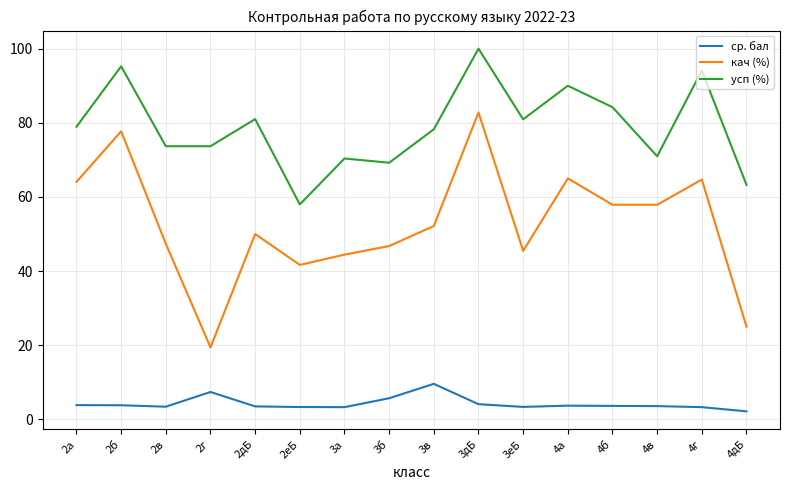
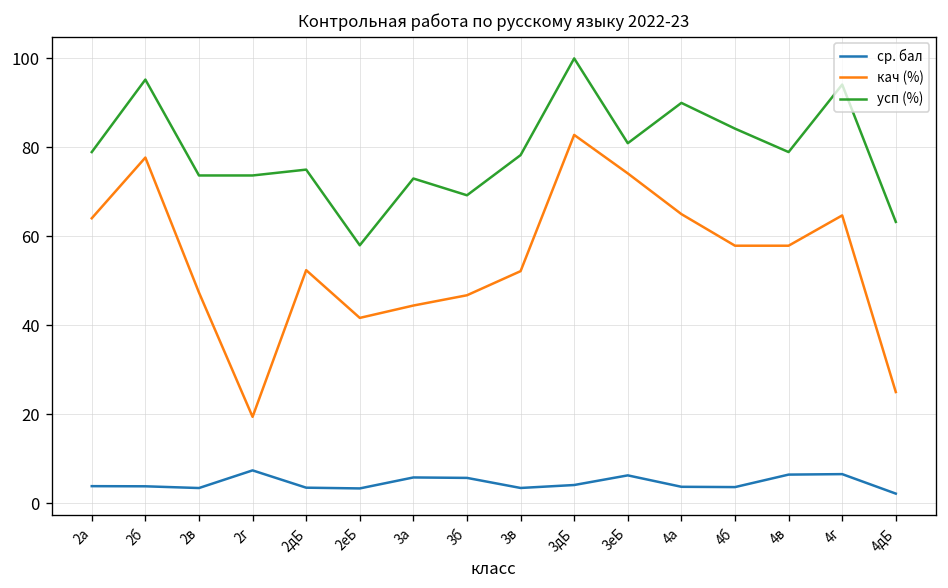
кач (%), 2дБ: 50 -> 52
усп (%), 2дБ: 81 -> 75
ср. бал, 3а: 3 -> 6
усп (%), 3а: 70 -> 73
ср. бал, 3в: 10 -> 3
ср. бал, 3еБ: 3 -> 6
кач (%), 3еБ: 45 -> 74
ср. бал, 4в: 4 -> 6
усп (%), 4в: 71 -> 79
ср. бал, 4г: 3 -> 7
